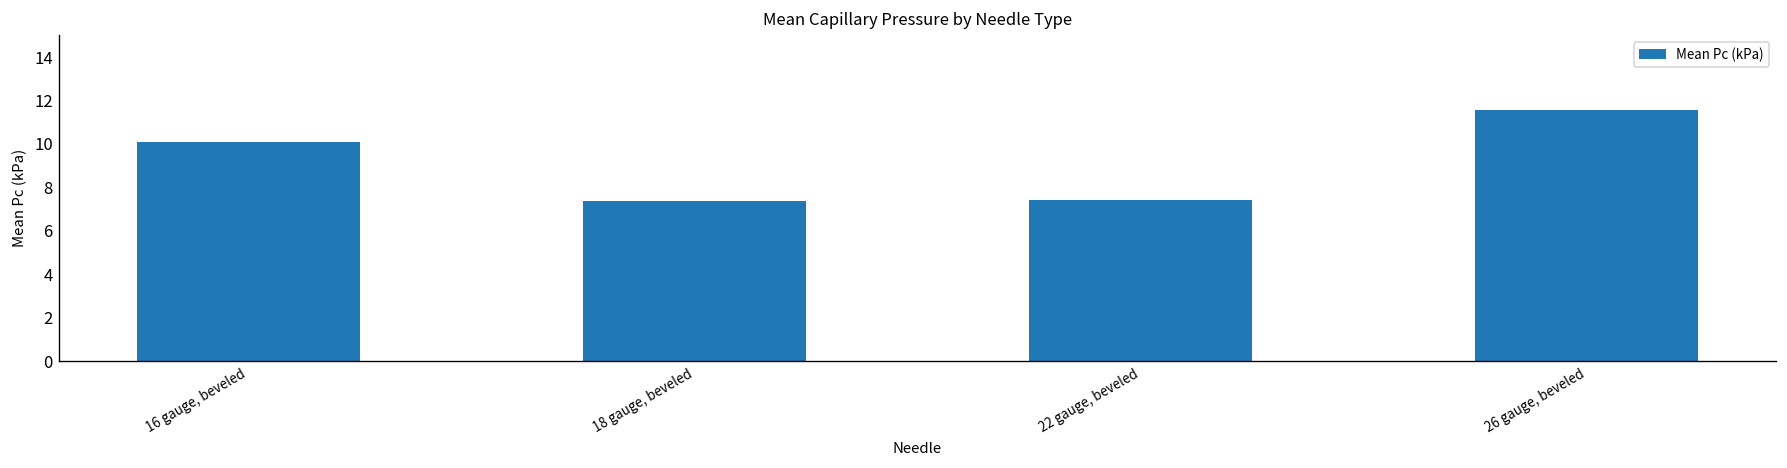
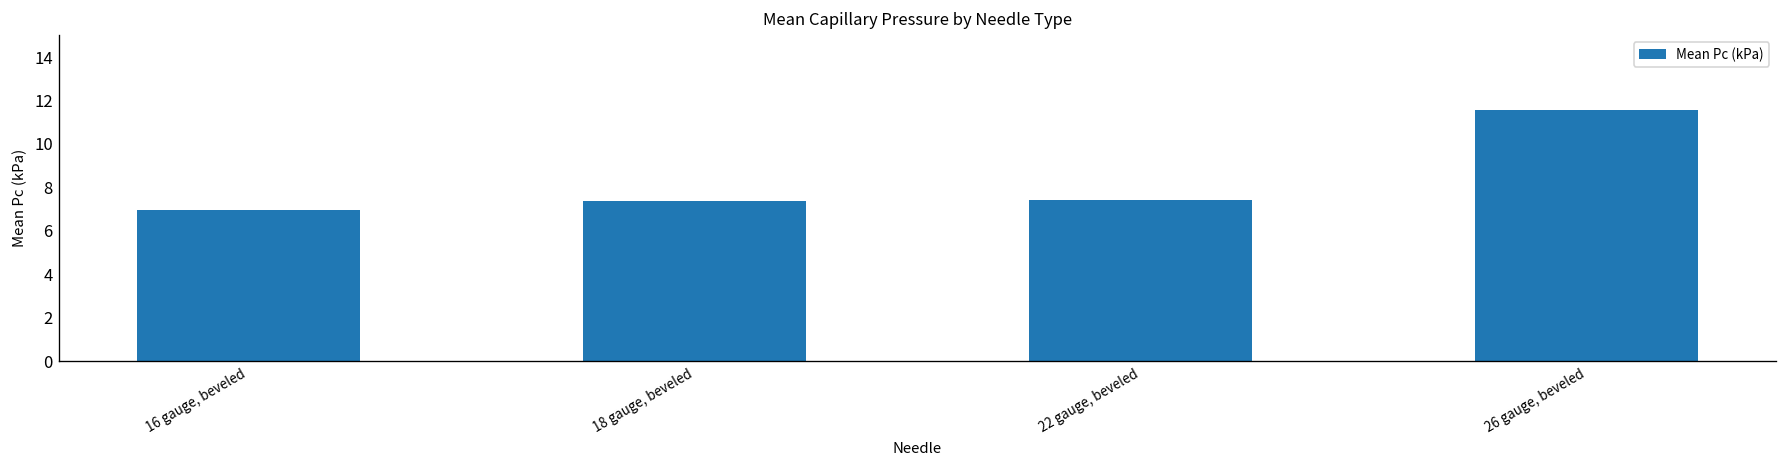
16 gauge, beveled: 10.1 -> 7.0
